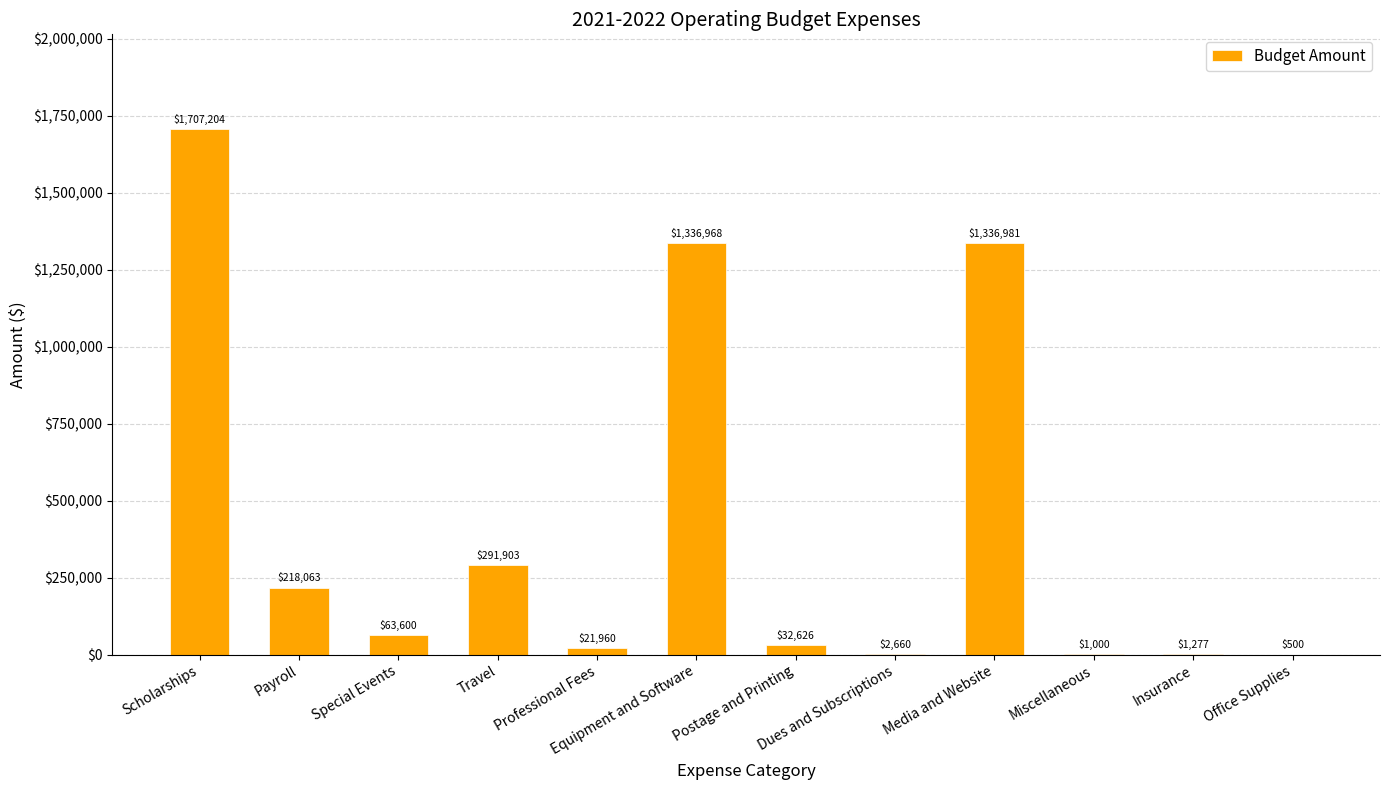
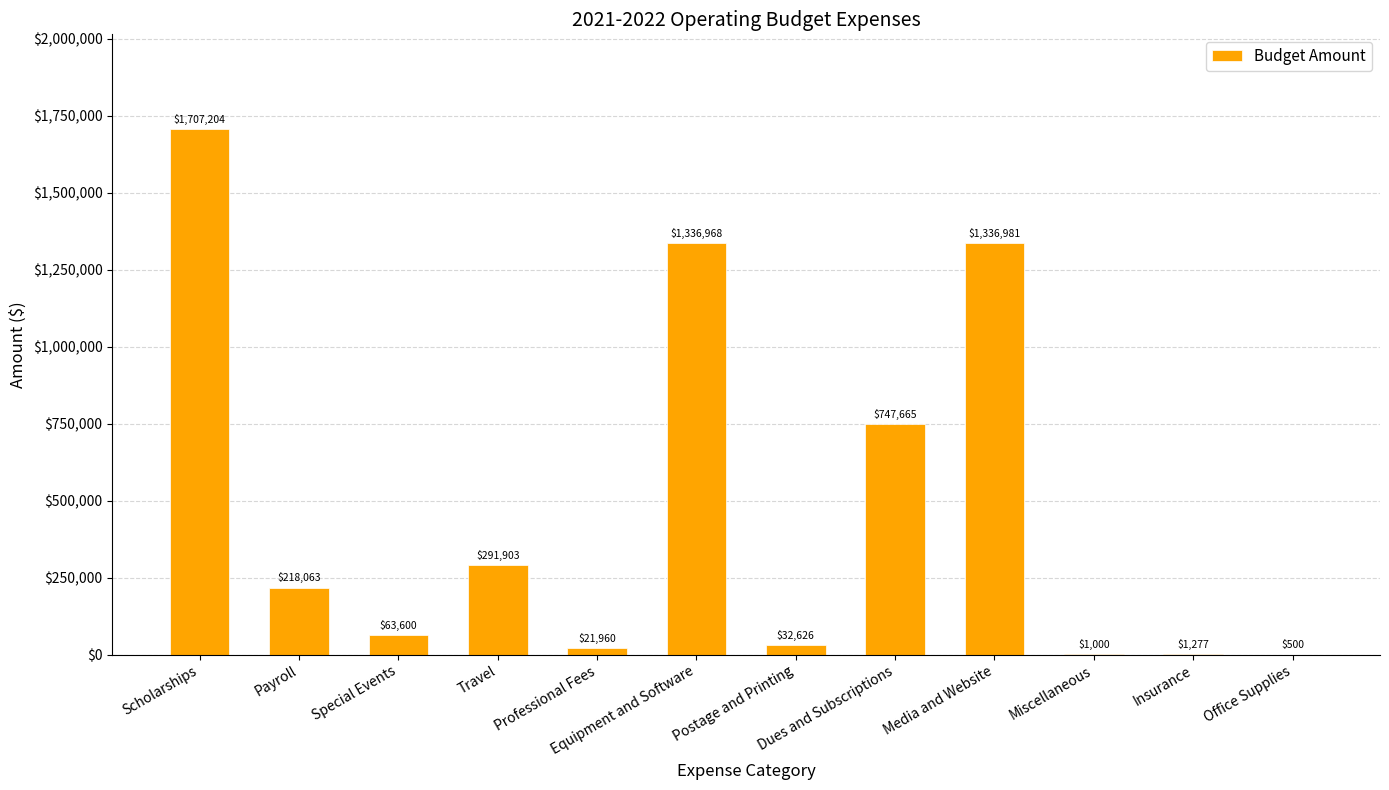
Dues and Subscriptions: $2,660 -> $747,665
